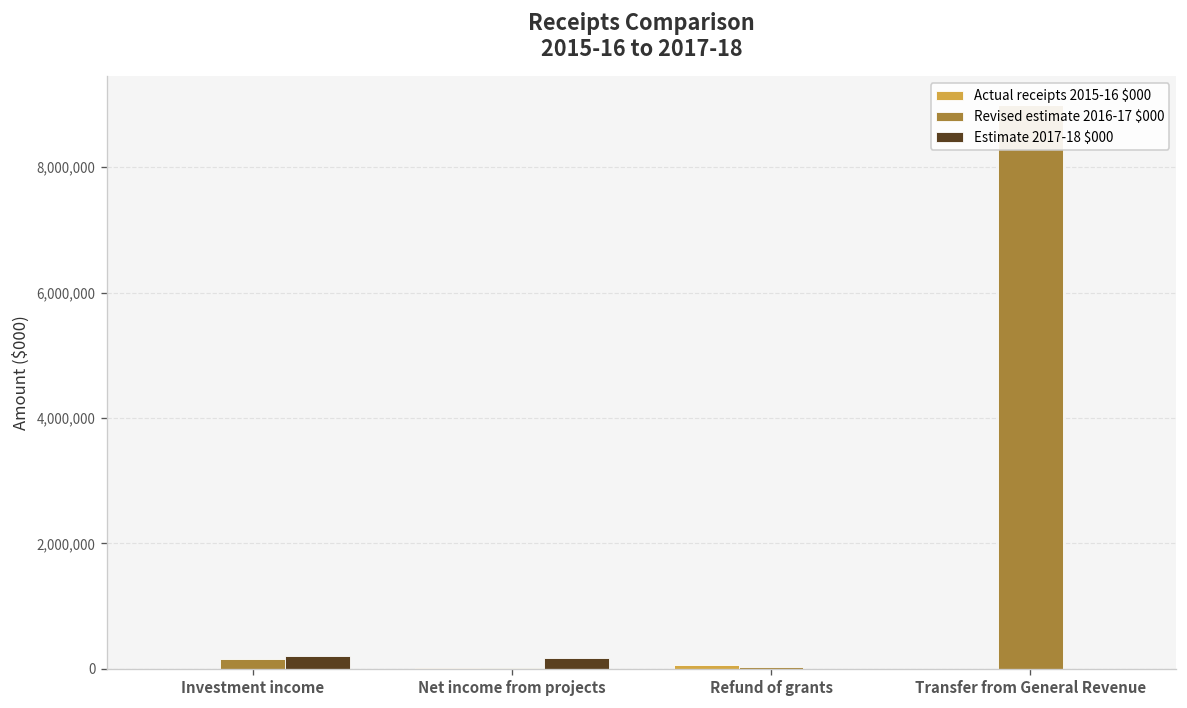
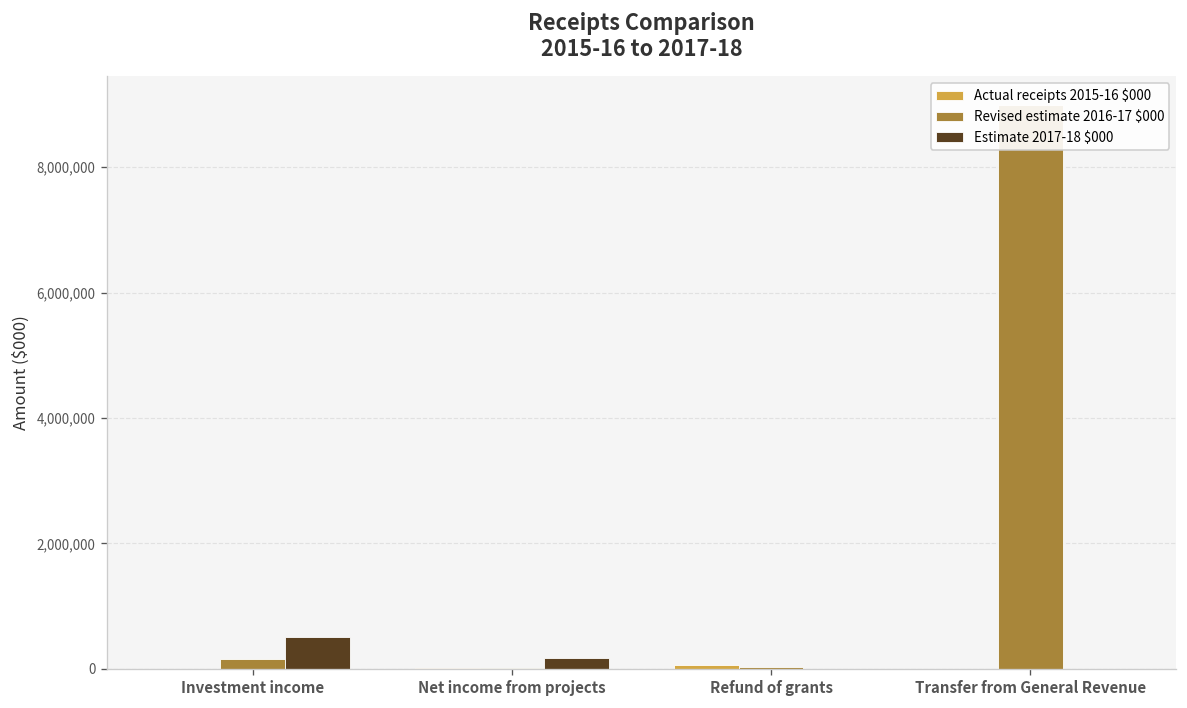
Estimate 2017-18 $000, Investment income: 200,000 -> 500,000
